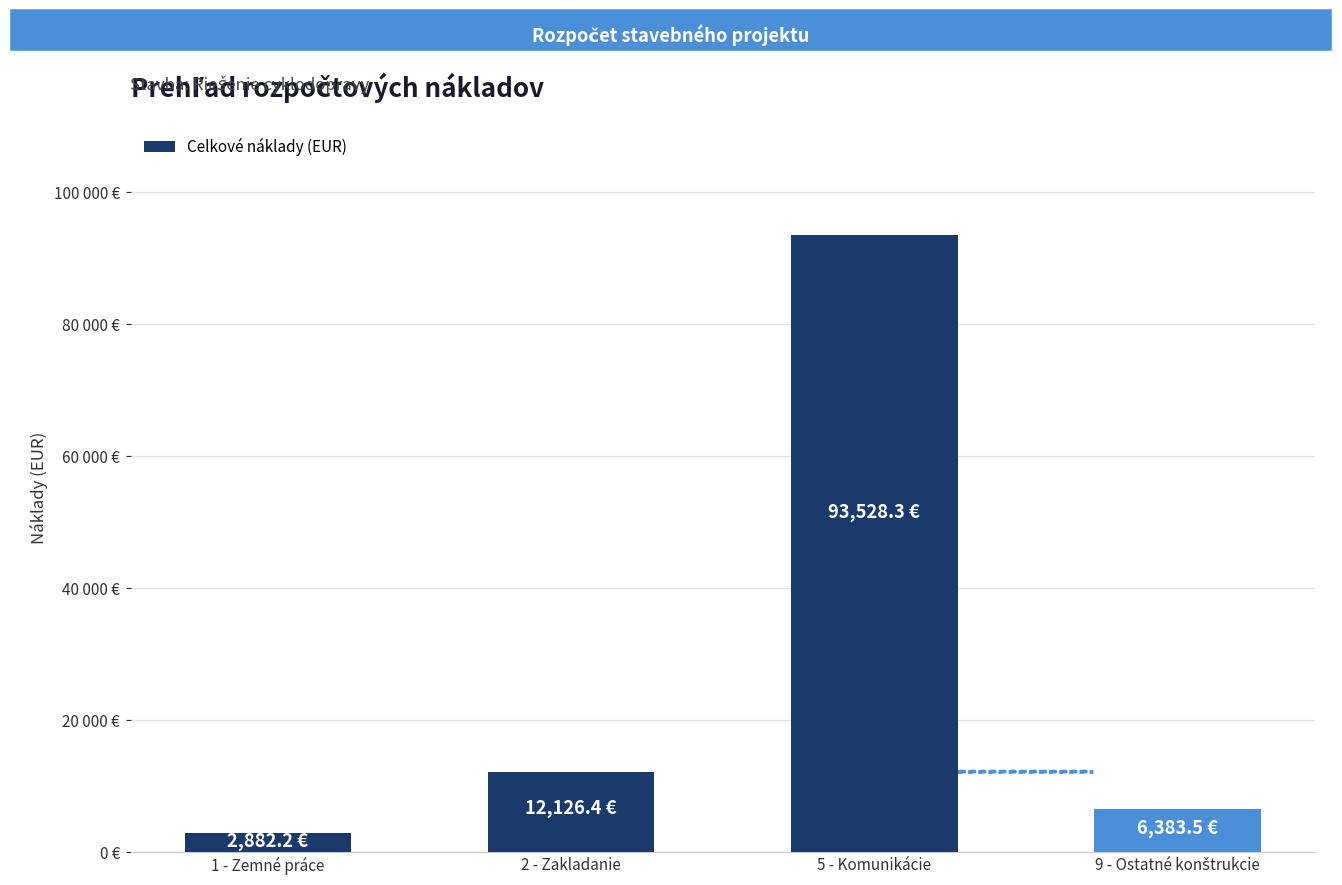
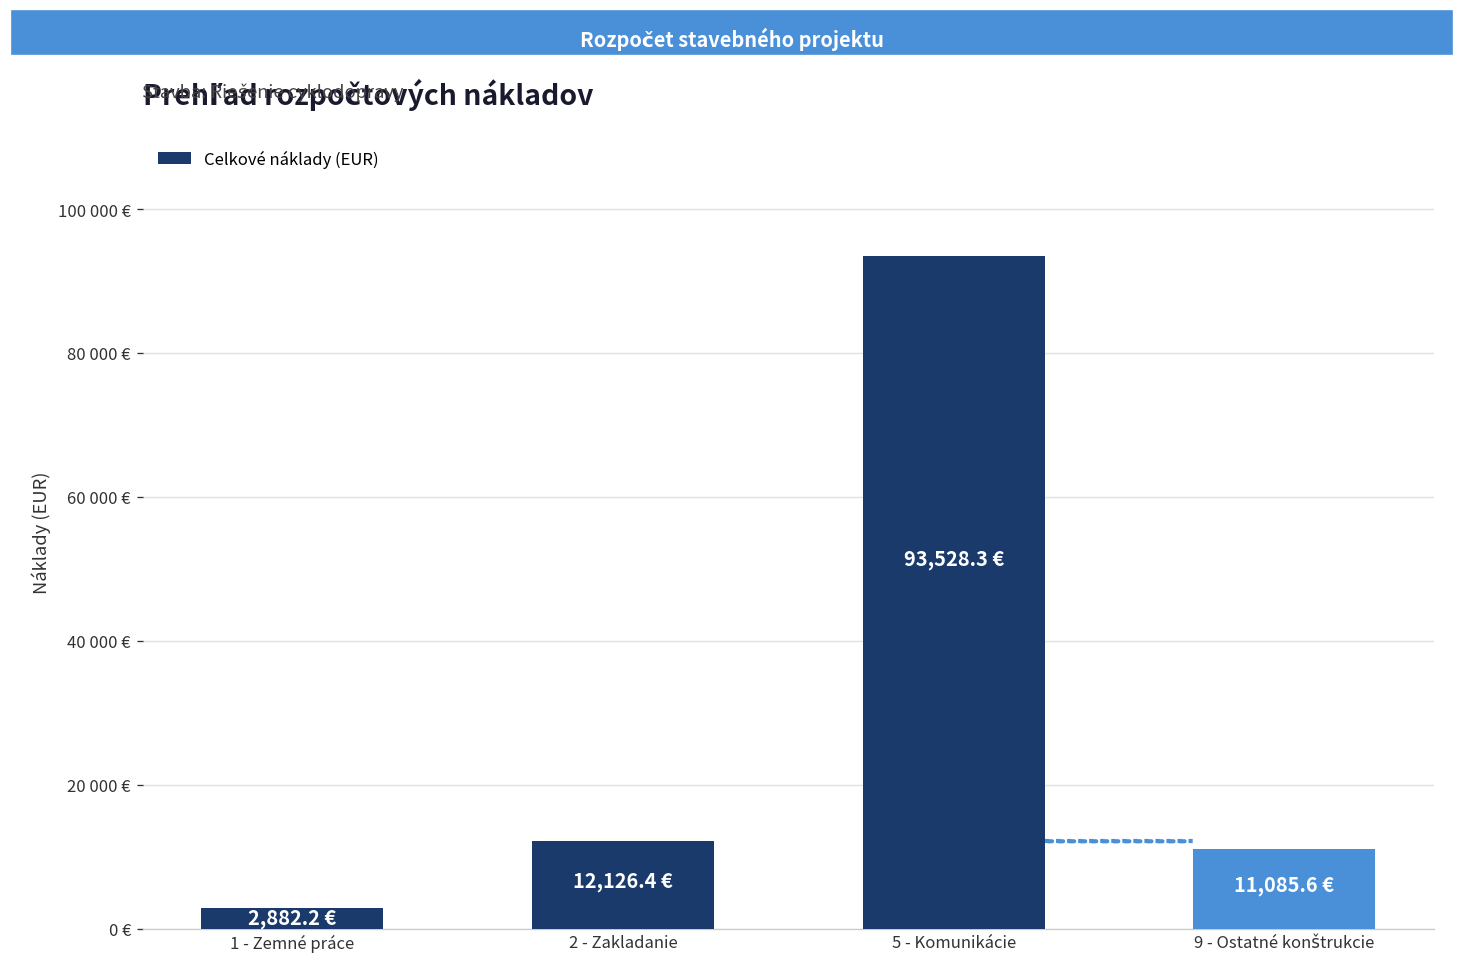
Celkové náklady (EUR), 9 - Ostatné konštrukcie: 6,383.5 -> 11,085.6
